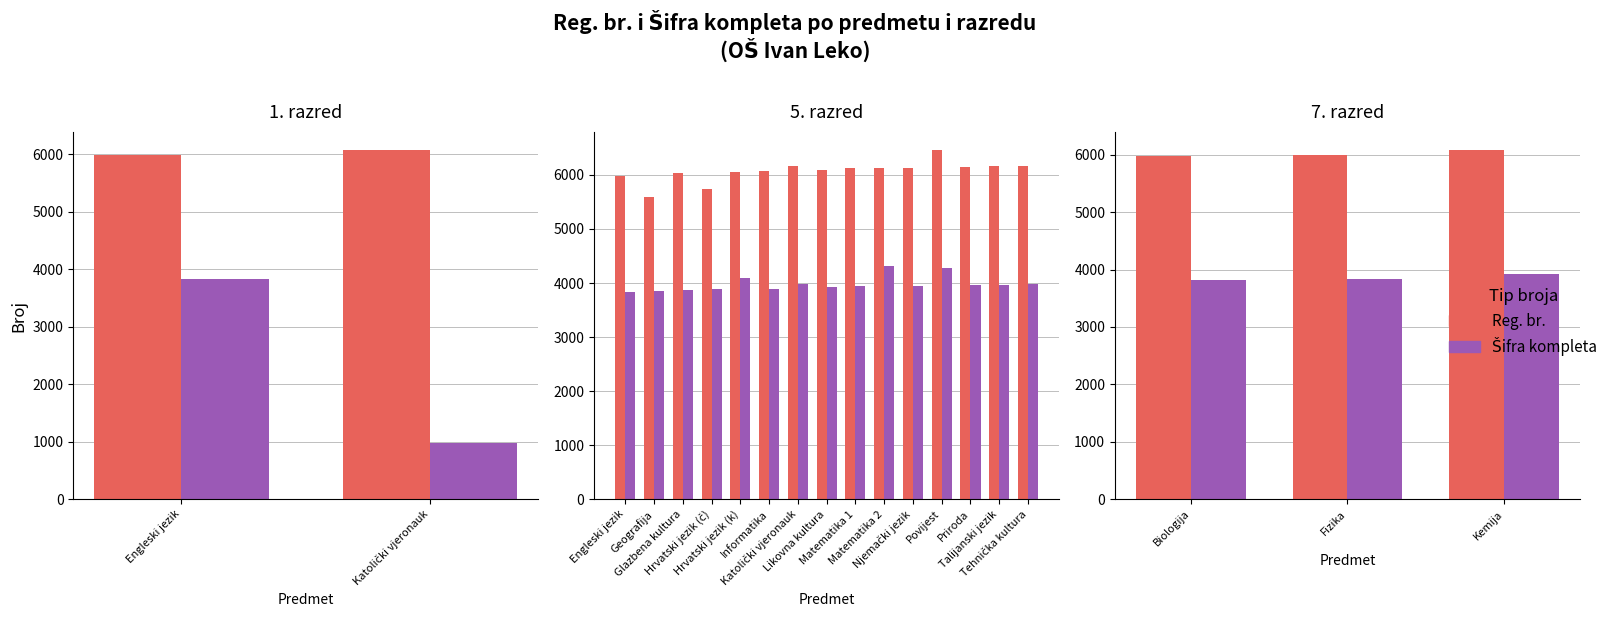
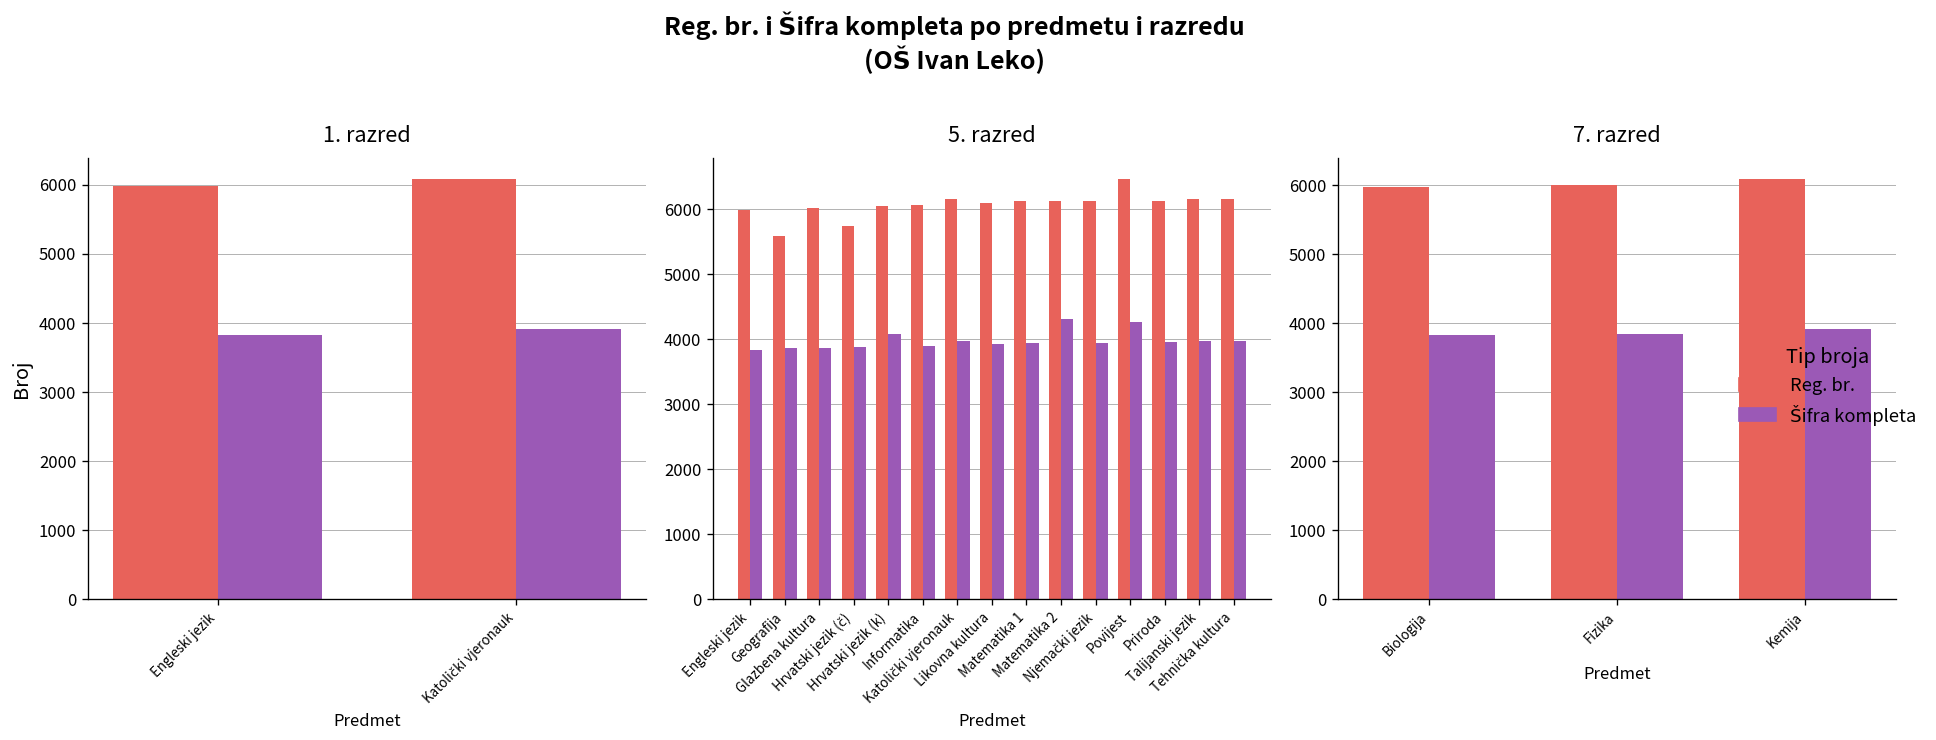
1. razred, Šifra kompleta, Katolički vjeronauk: 1000 -> 3900
